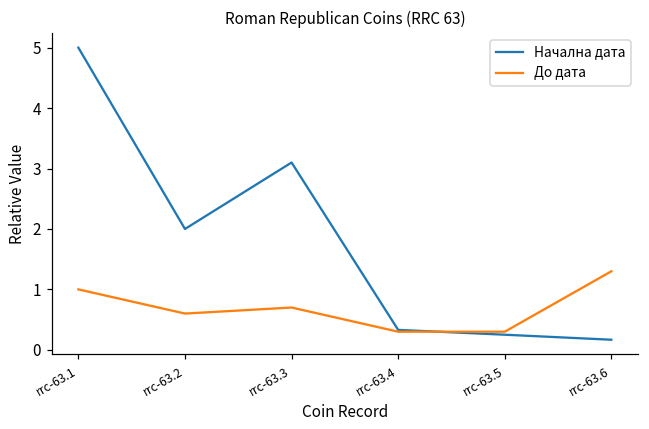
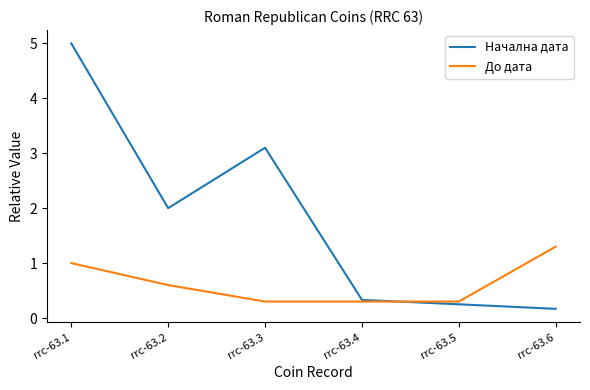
До дата, rrc-63.3: 0.7 -> 0.3
